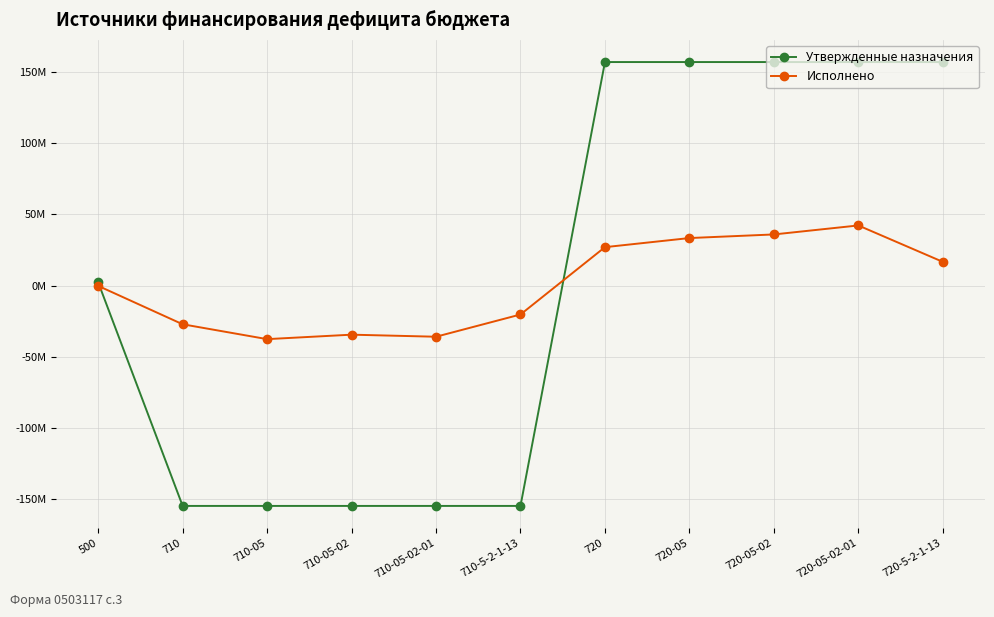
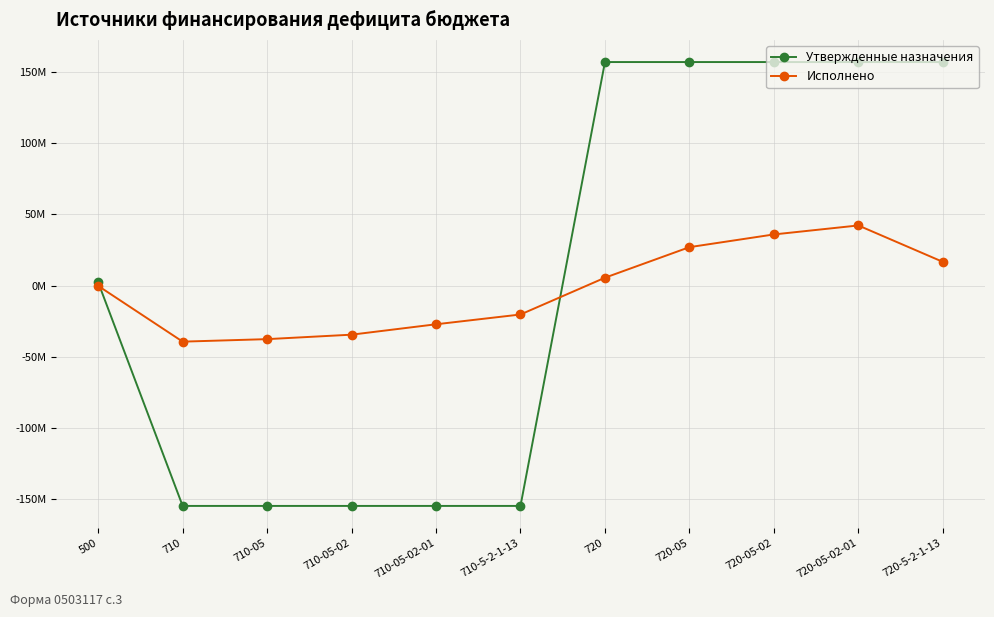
Исполнено, 710: -27000000 -> -39000000
Исполнено, 710-05-02-01: -36000000 -> -27000000
Исполнено, 720: 27000000 -> 5000000
Исполнено, 720-05: 33000000 -> 27000000
